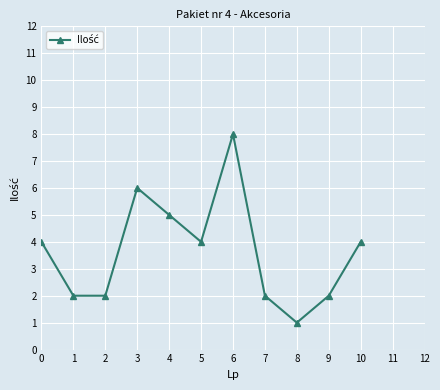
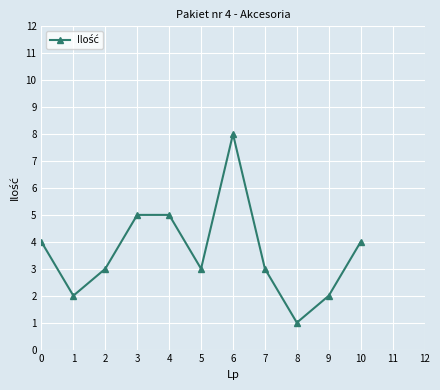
2: 2 -> 3
3: 6 -> 5
5: 4 -> 3
7: 2 -> 3
